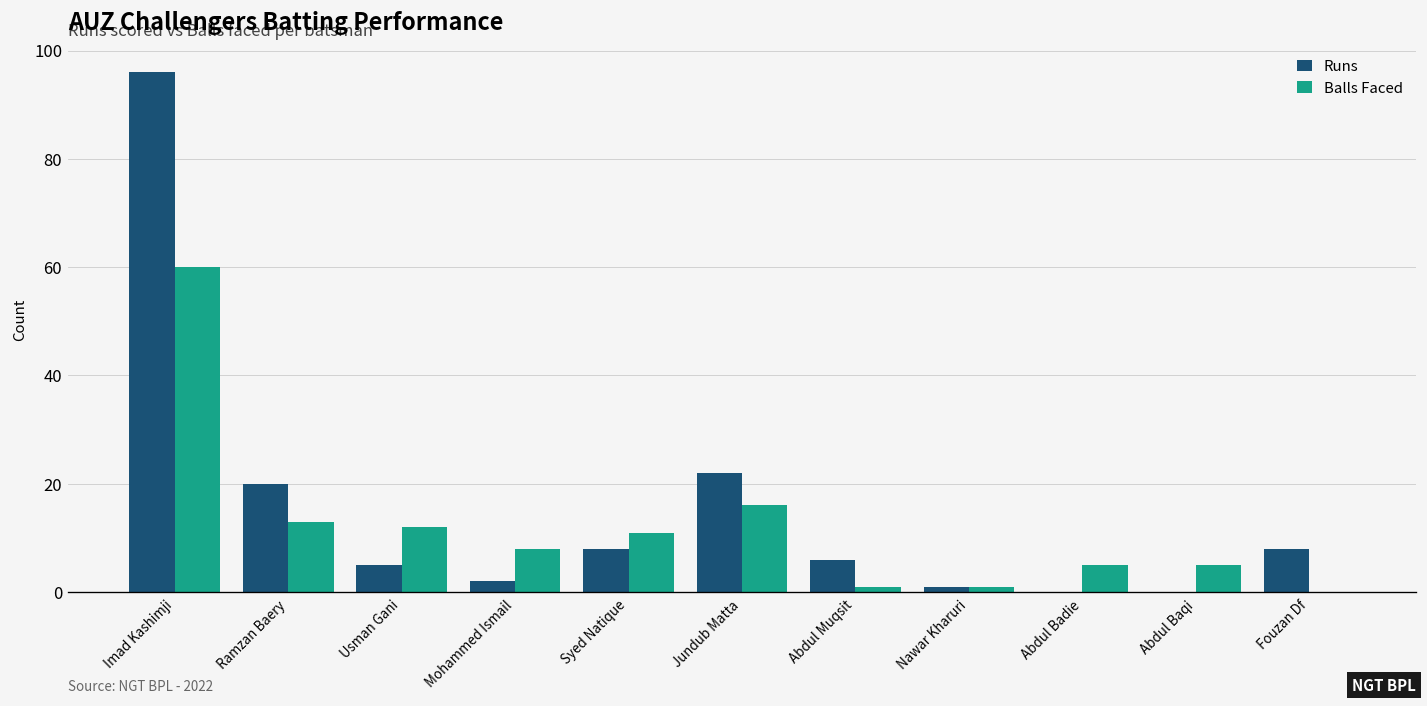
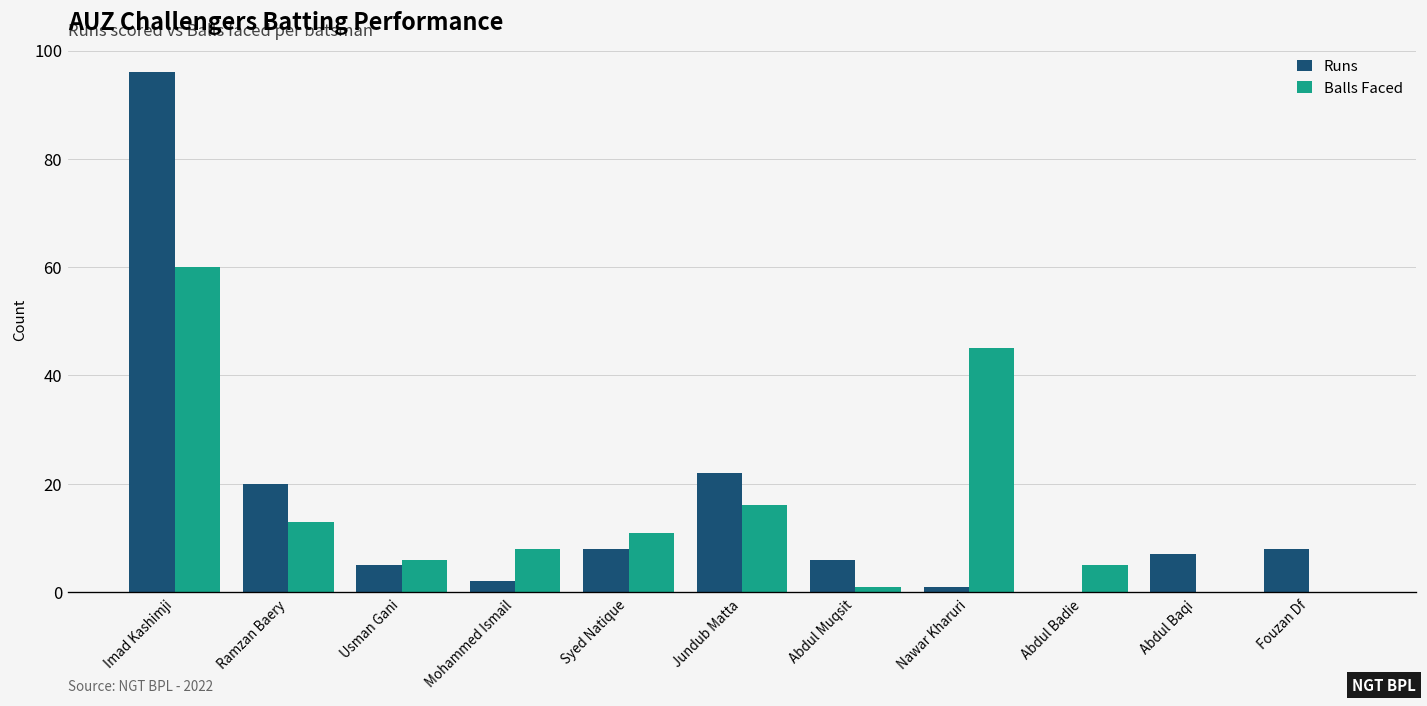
Balls Faced, Usman Gani: 12 -> 6
Balls Faced, Nawar Kharuri: 1 -> 45
Runs, Abdul Baqi: 0 -> 7
Balls Faced, Abdul Baqi: 5 -> 0
